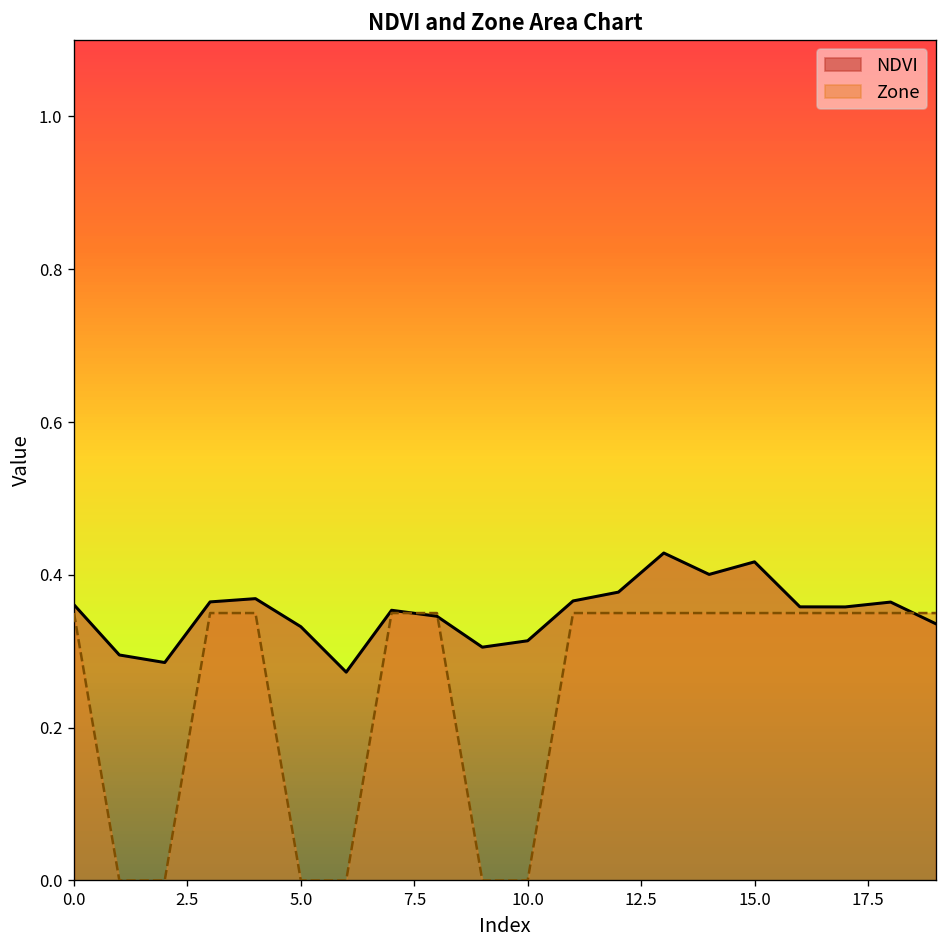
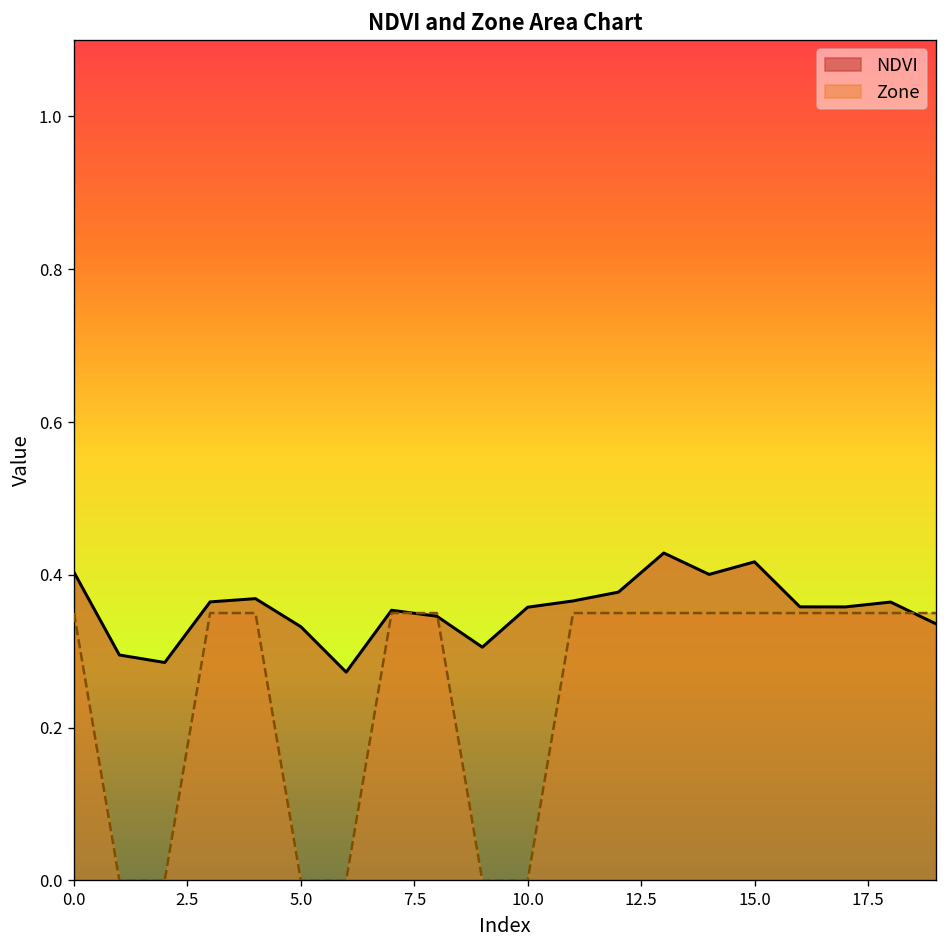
NDVI, 0.0: 0.36 -> 0.40
NDVI, 10.0: 0.31 -> 0.36
